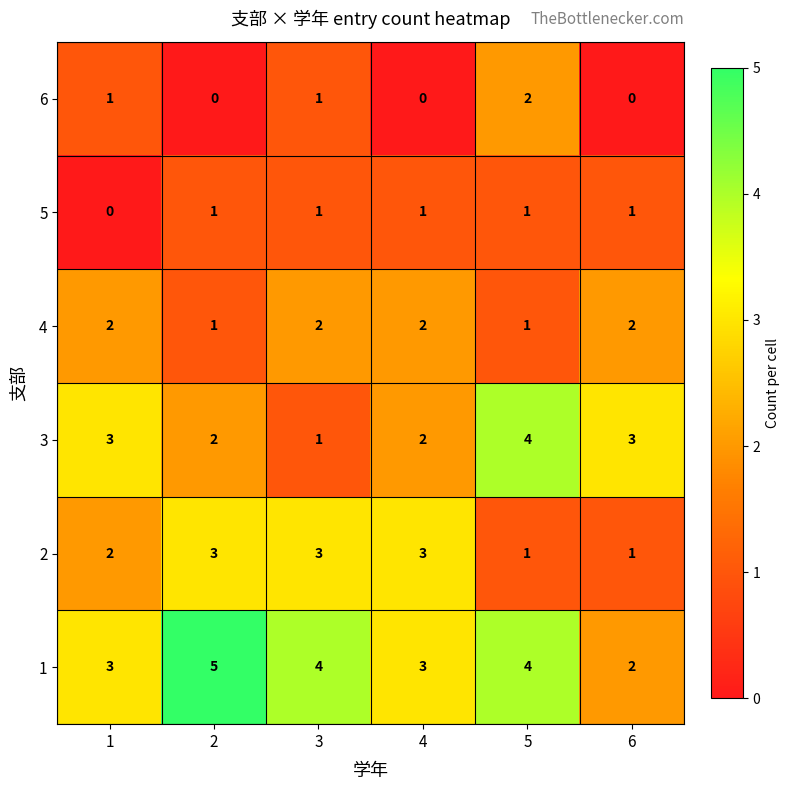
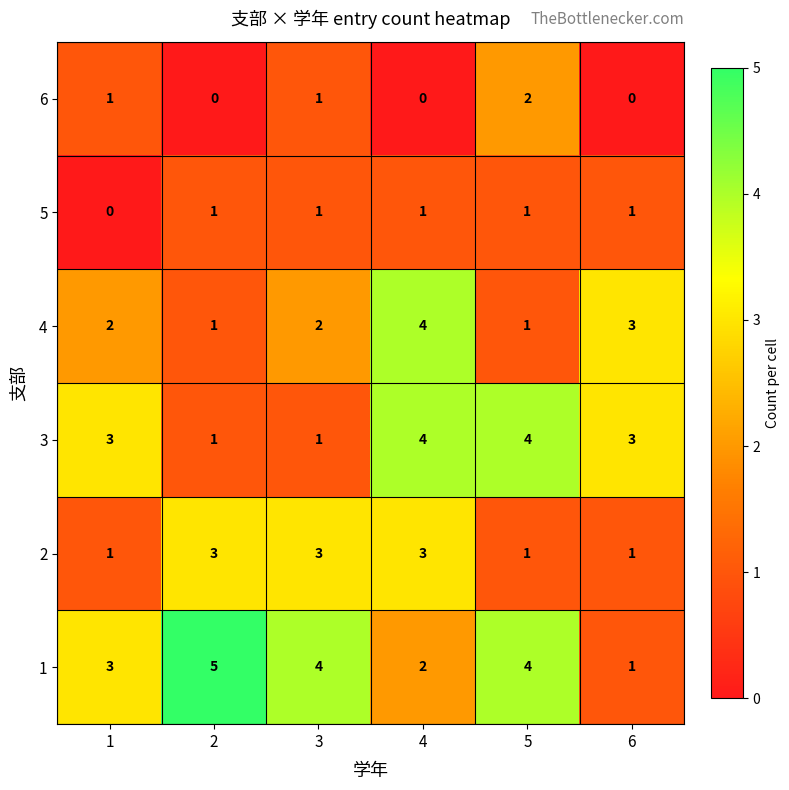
4, 4: 2 -> 4
4, 6: 2 -> 3
3, 2: 2 -> 1
3, 4: 2 -> 4
2, 1: 2 -> 1
1, 4: 3 -> 2
1, 6: 2 -> 1
